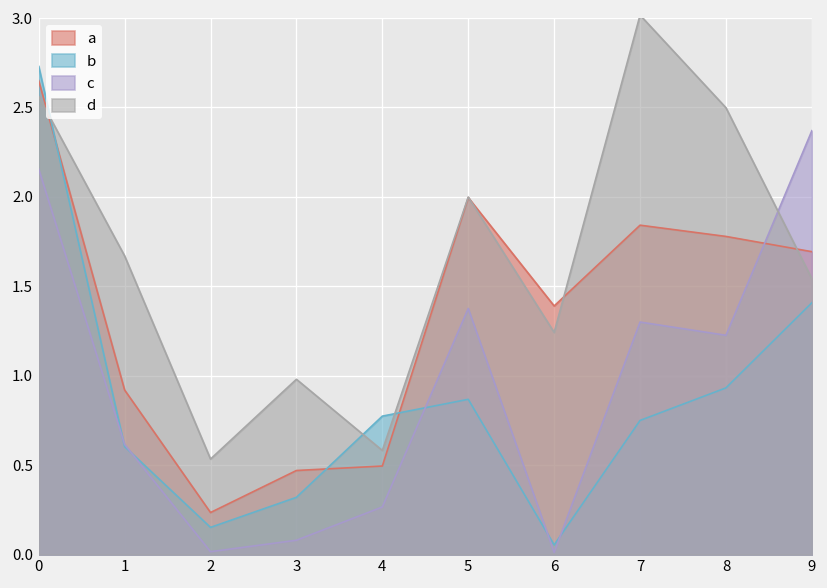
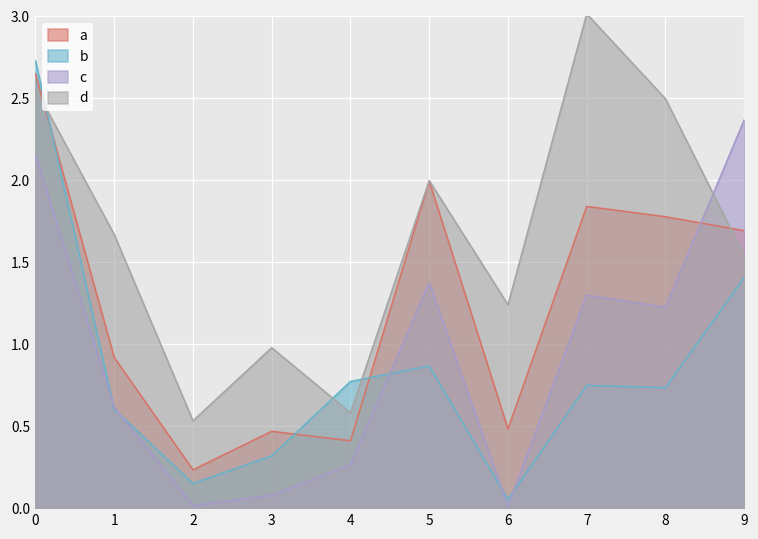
a, 4: 0.50 -> 0.41
a, 6: 1.39 -> 0.48
b, 8: 0.93 -> 0.74
